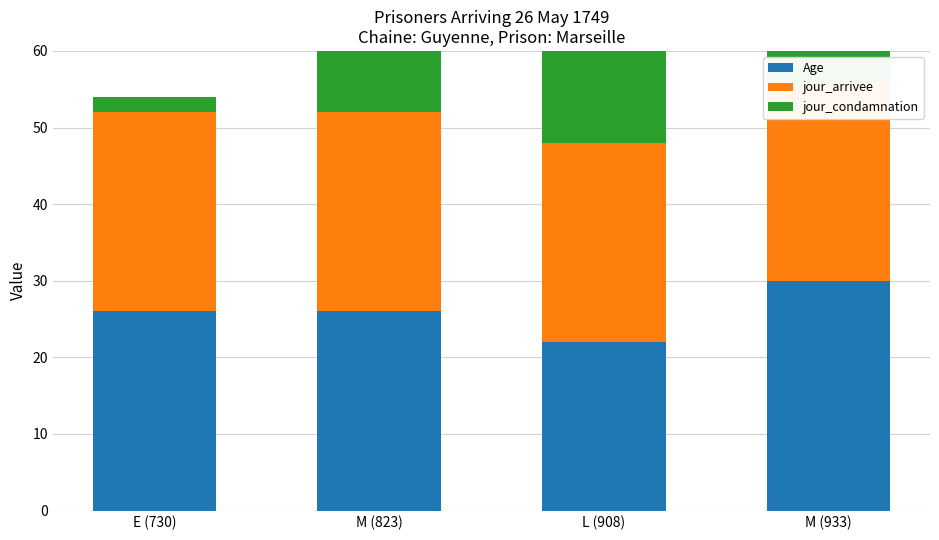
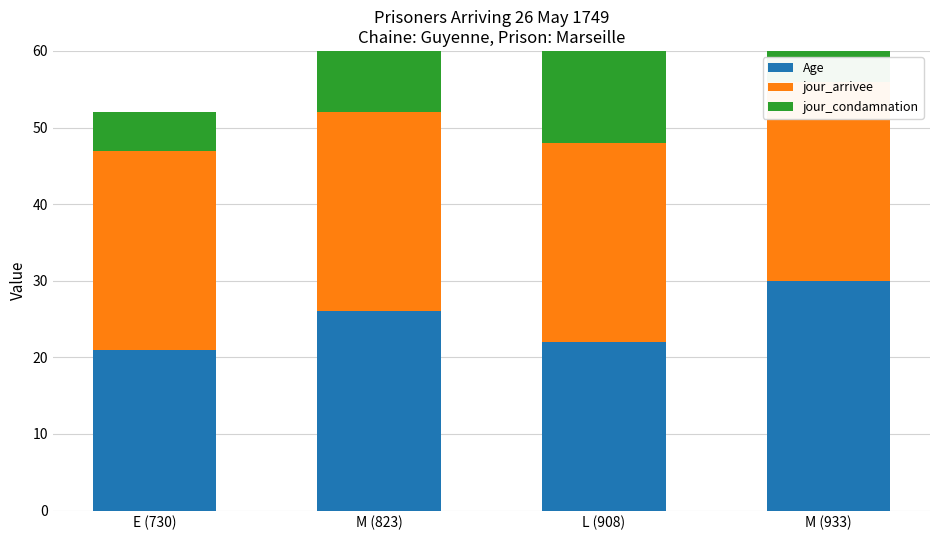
Age, E (730): 26 -> 21
jour_condamnation, E (730): 2 -> 5
